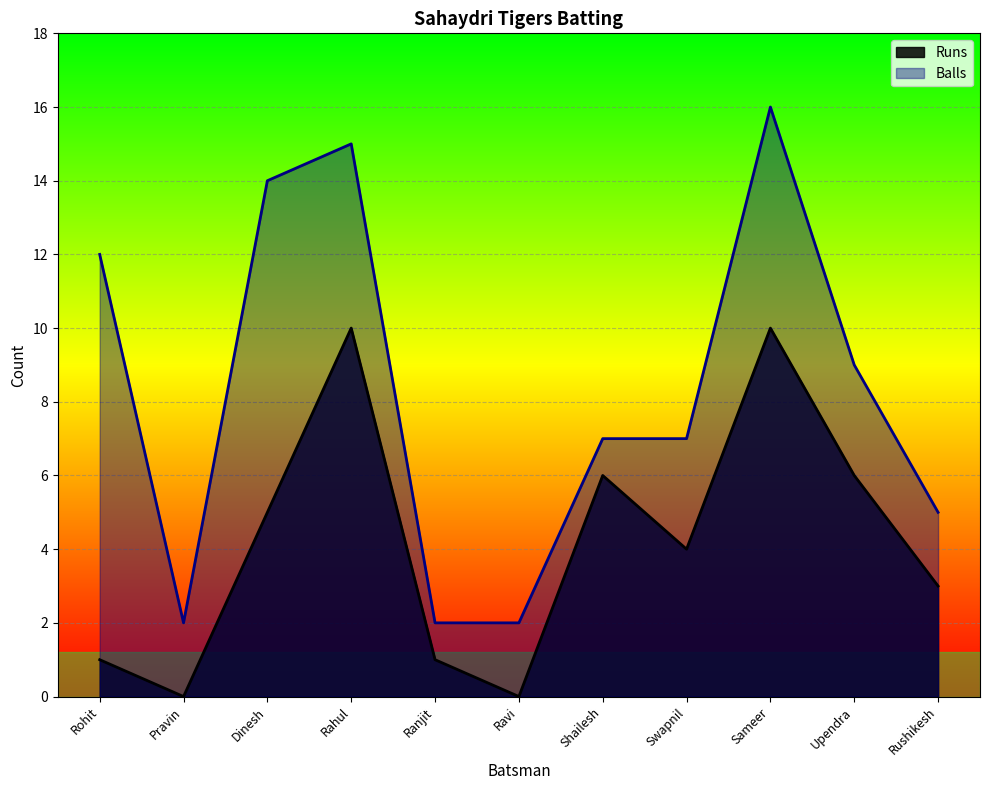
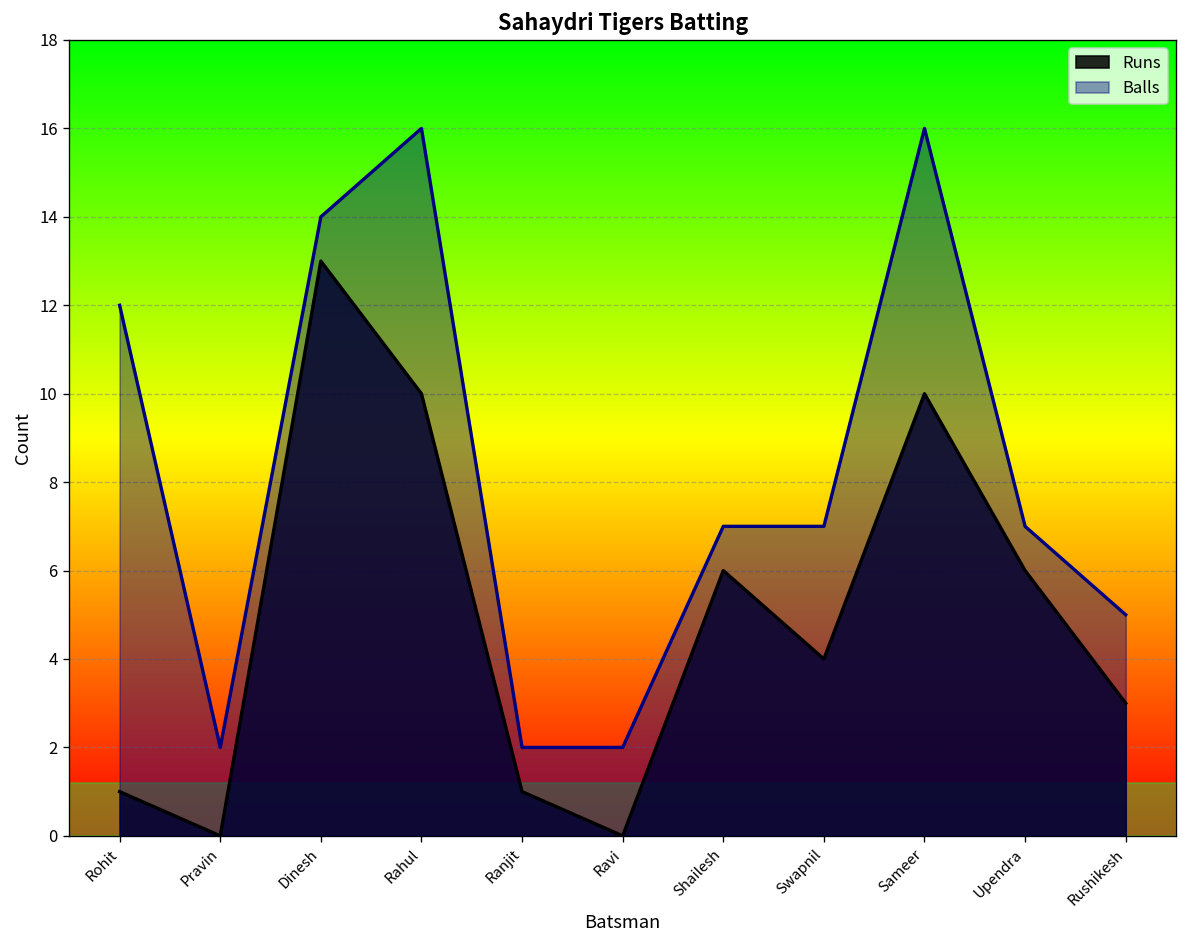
Runs, Dinesh: 5 -> 13
Balls, Rahul: 15 -> 16
Balls, Upendra: 9 -> 7
